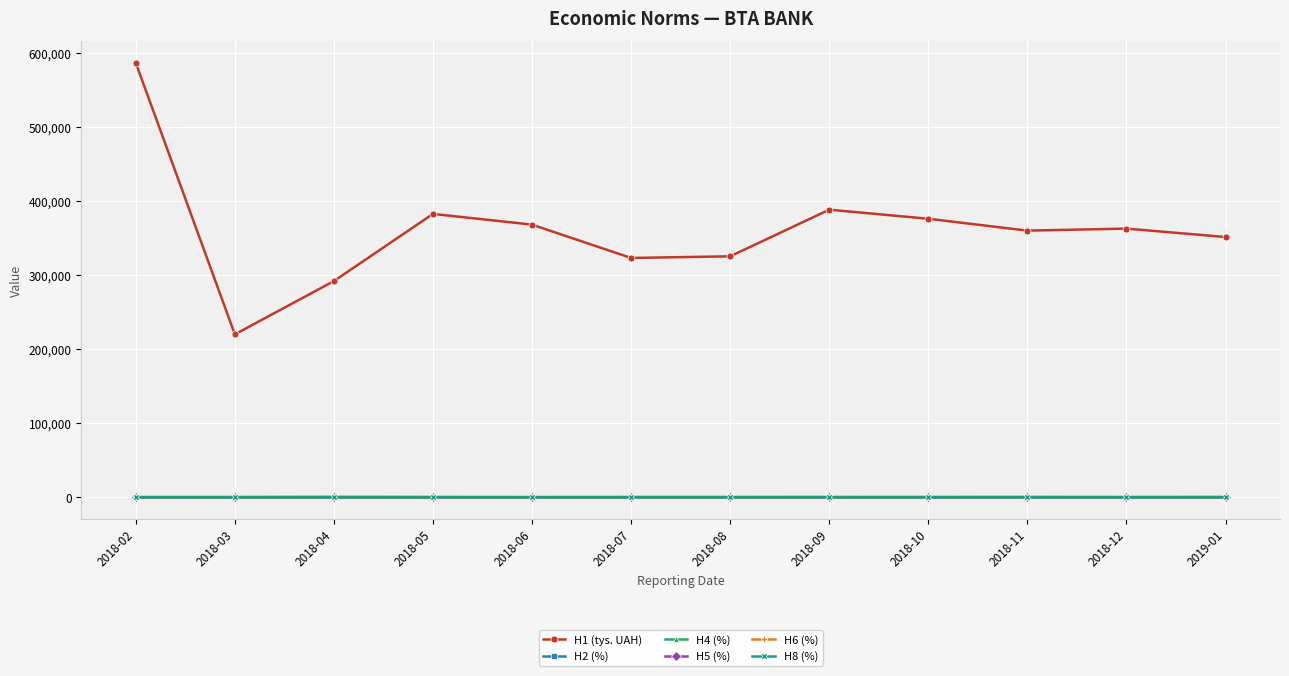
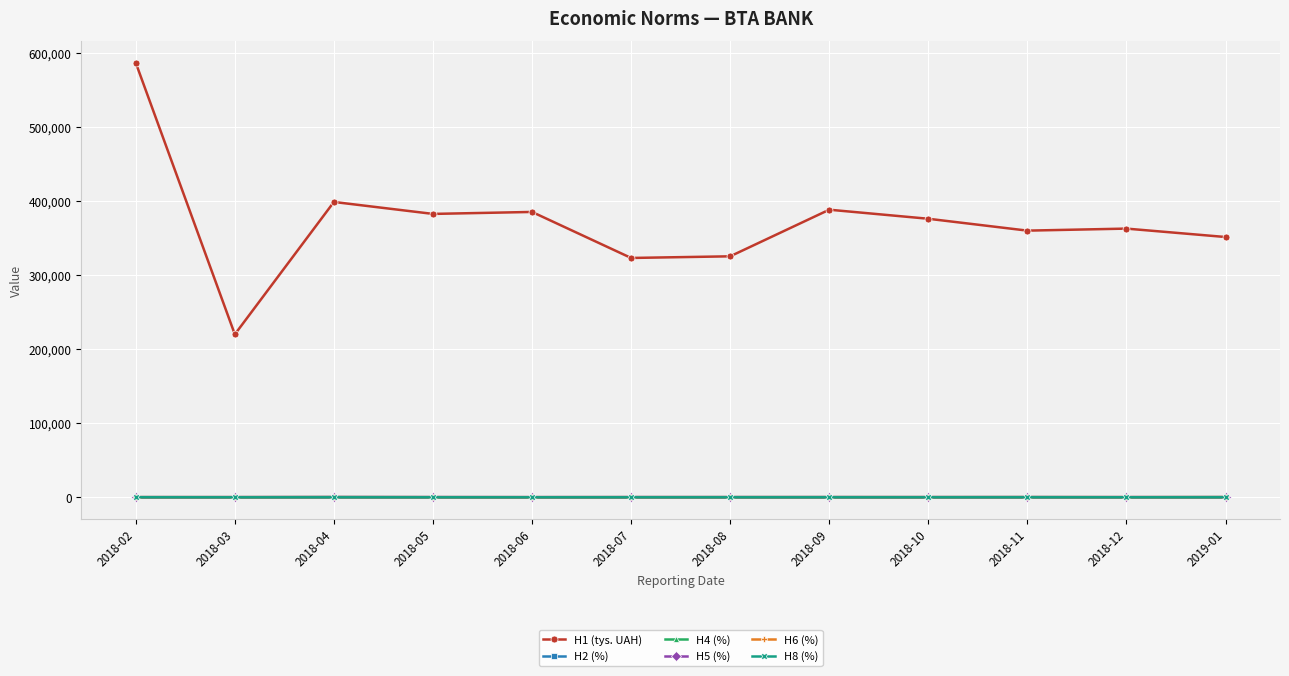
H1 (tys. UAH), 2018-04: 290,000 -> 400,000
H1 (tys. UAH), 2018-06: 370,000 -> 390,000
